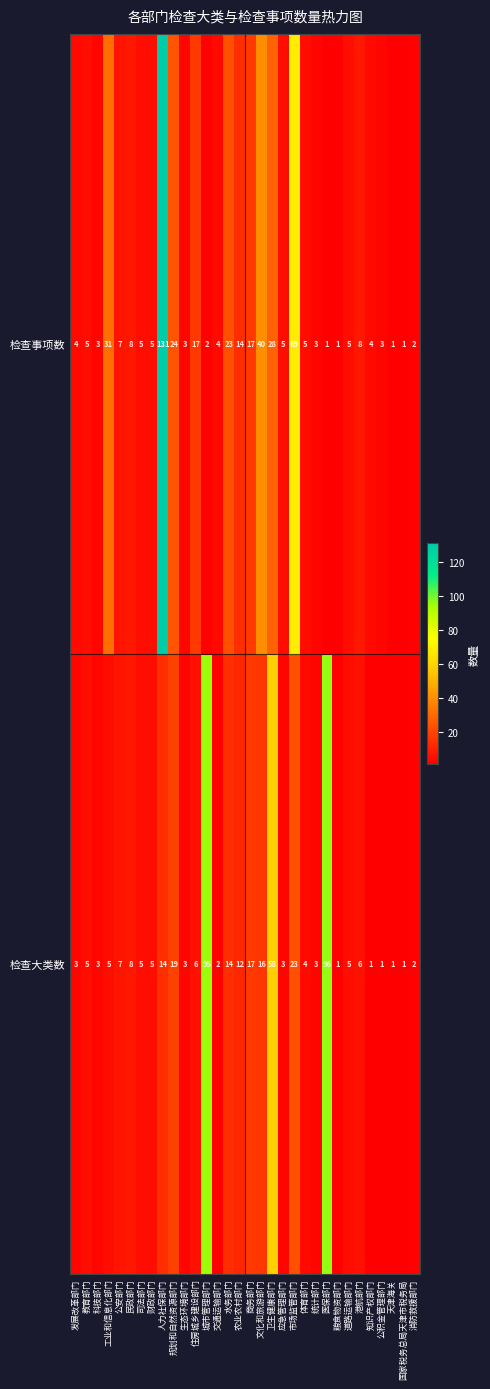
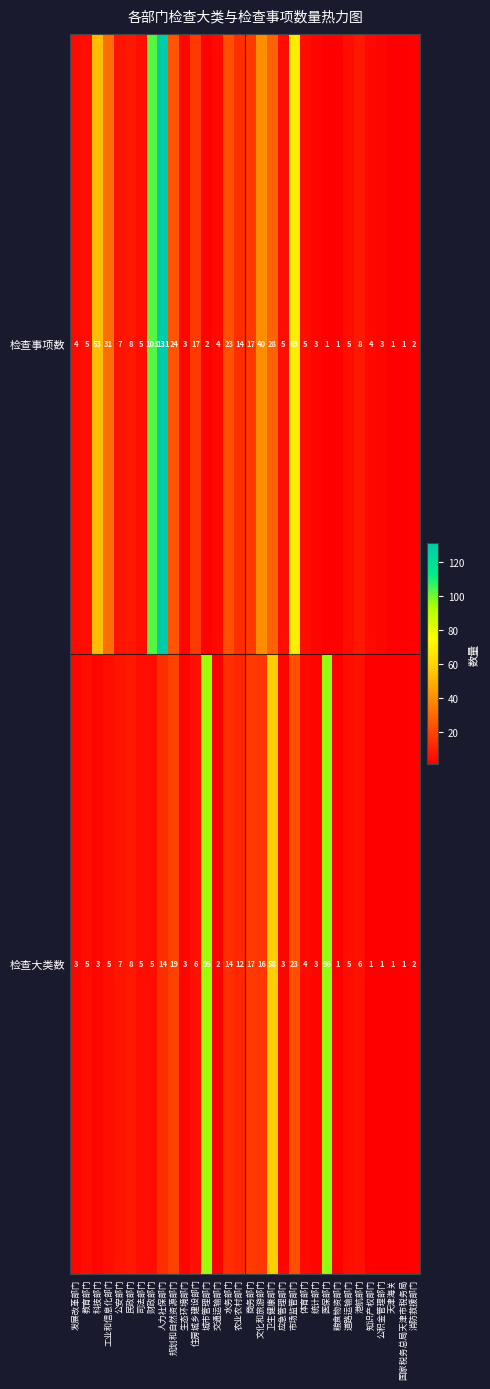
检查事项数, 科技部门: 3 -> 53
检查事项数, 财政部门: 5 -> 103
